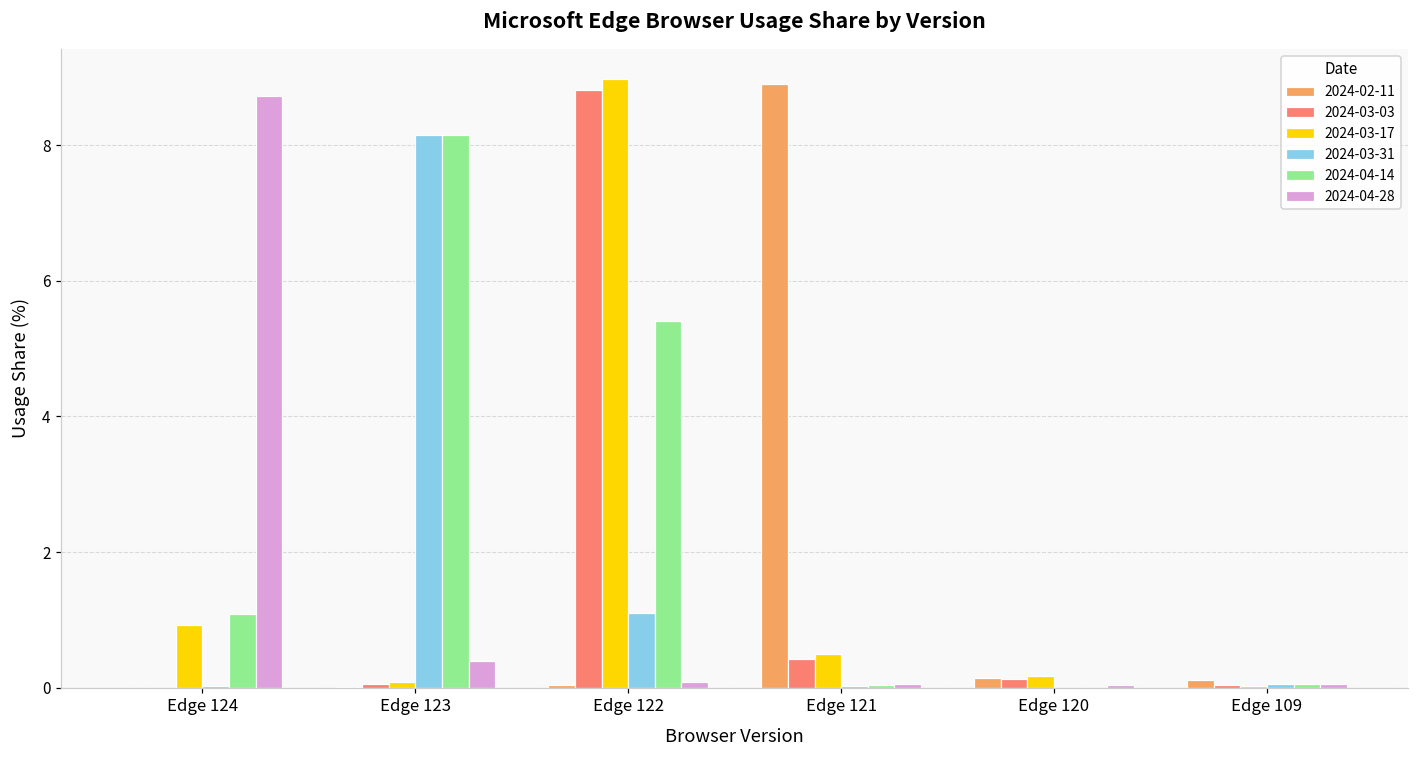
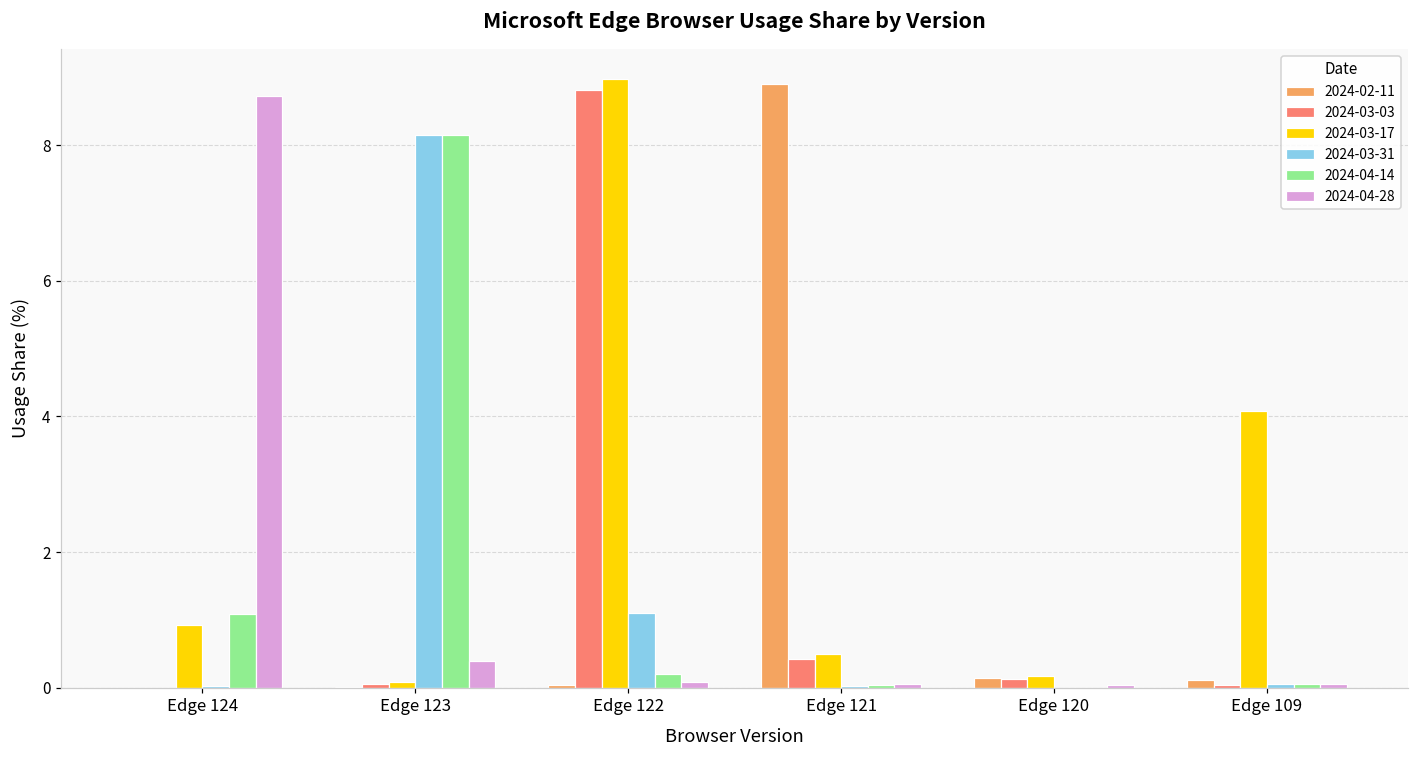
2024-04-14, Edge 122: 5.4 -> 0.2
2024-03-17, Edge 109: 0.0 -> 4.1
